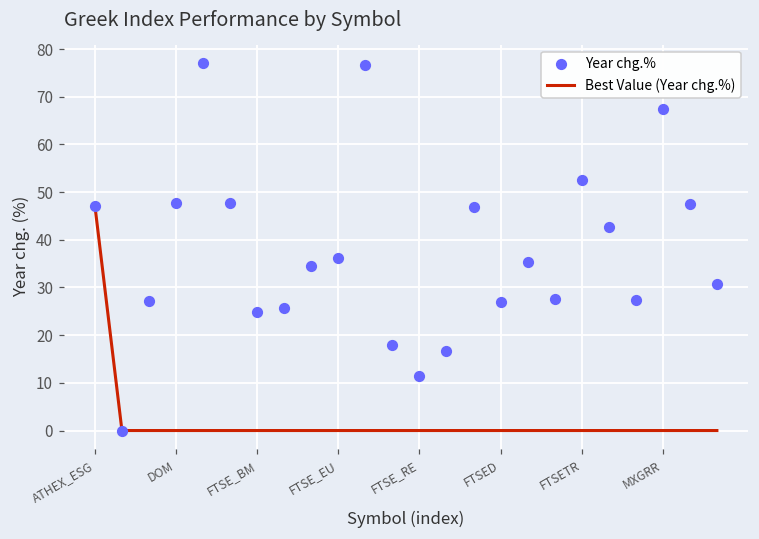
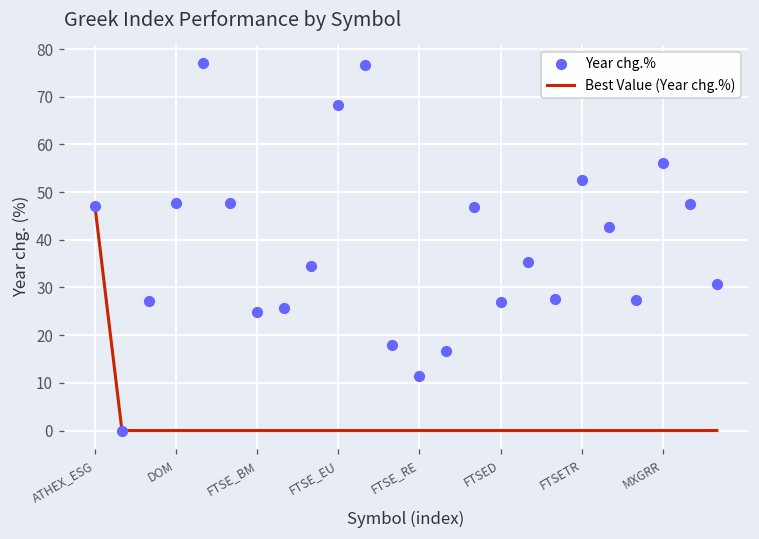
Year chg.%, FTSE_EU: 36 -> 68
Year chg.%, MXGRR: 67 -> 56
